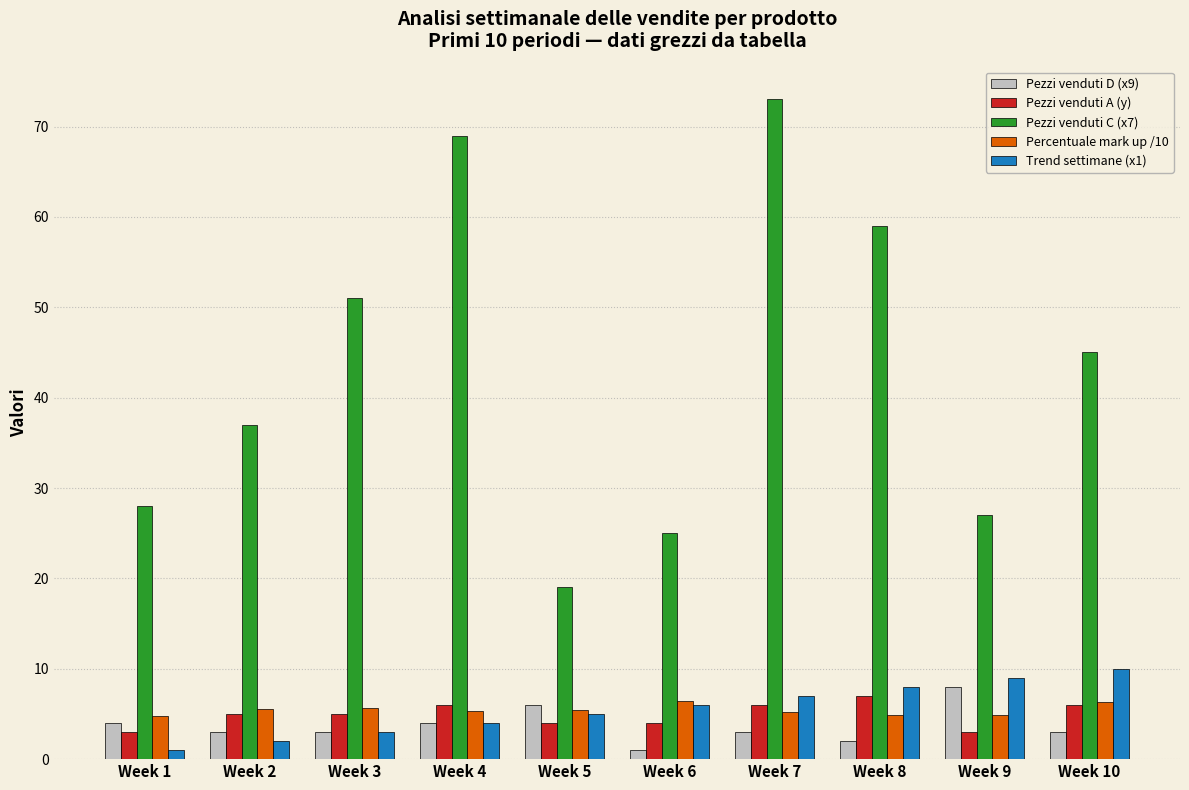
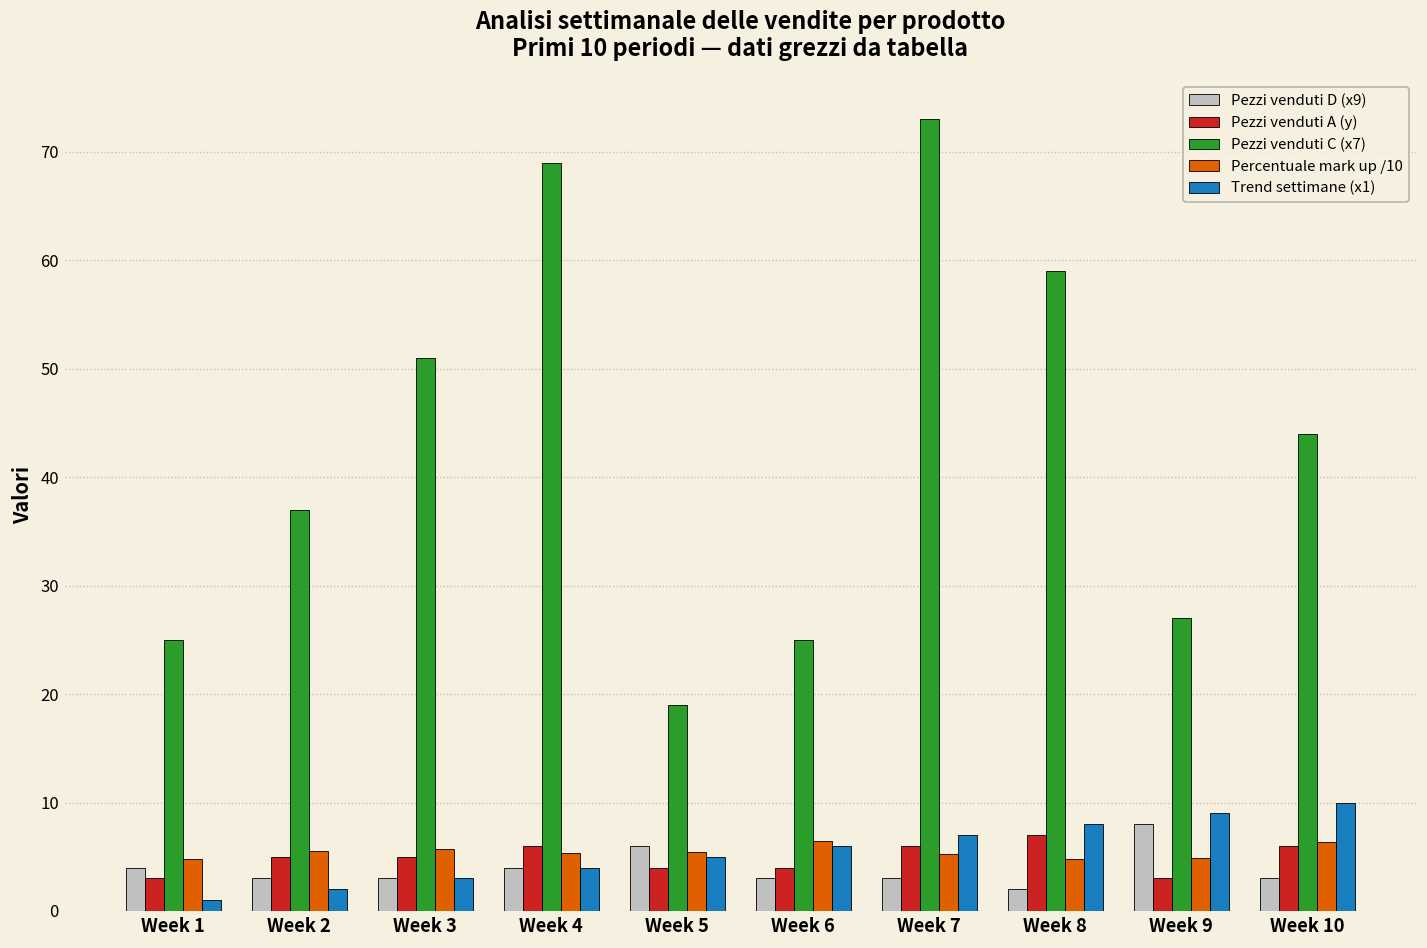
Pezzi venduti C (x7), Week 1: 28 -> 25
Pezzi venduti D (x9), Week 6: 1 -> 3
Pezzi venduti C (x7), Week 10: 45 -> 44
